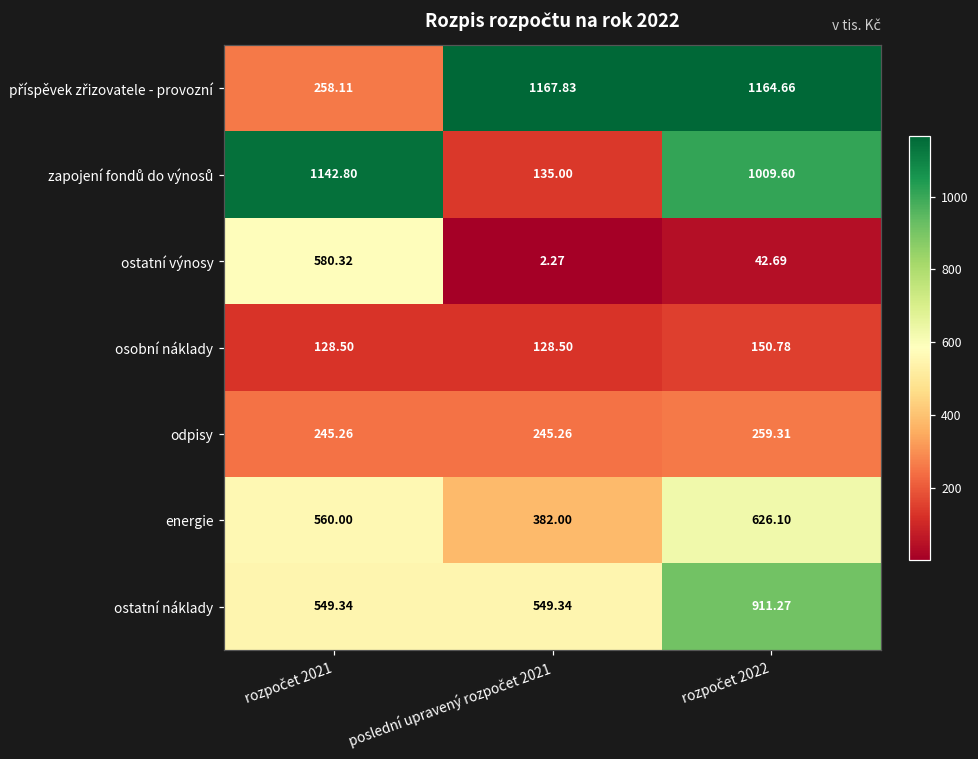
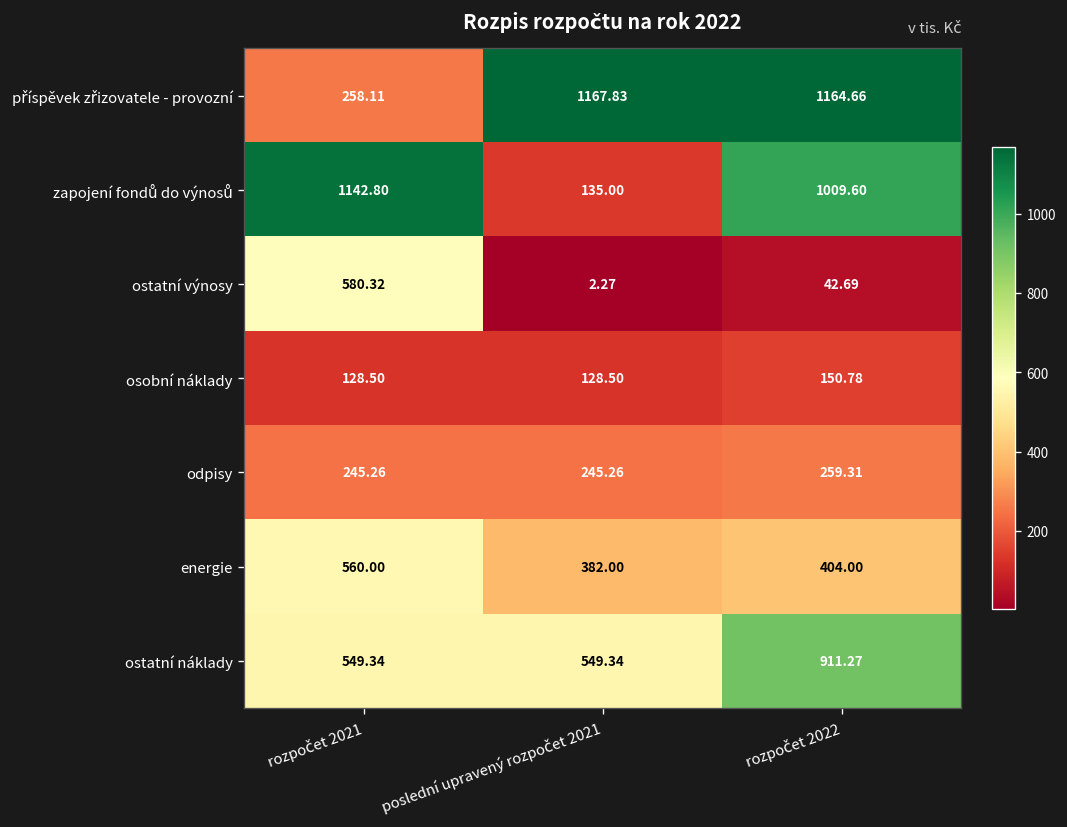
energie, rozpočet 2022: 626.10 -> 404.00
